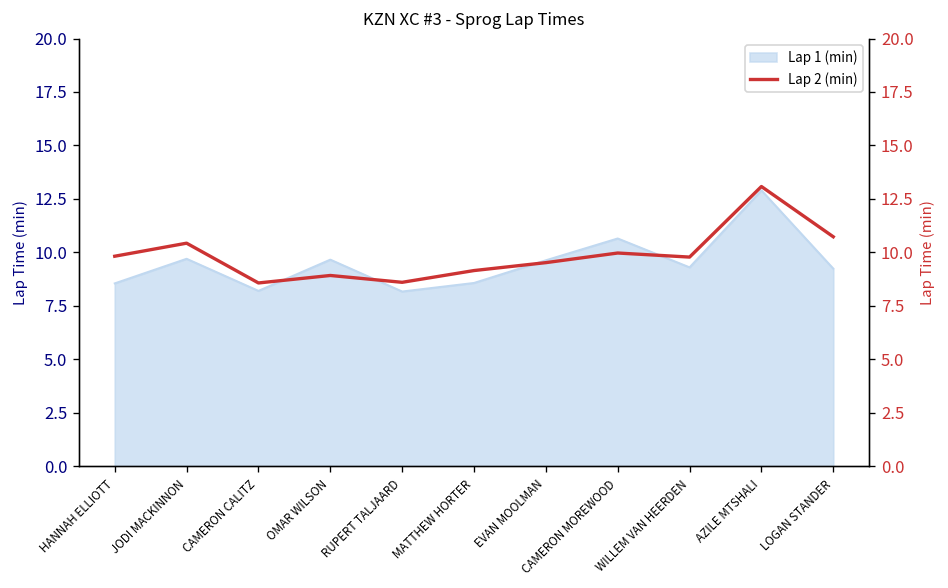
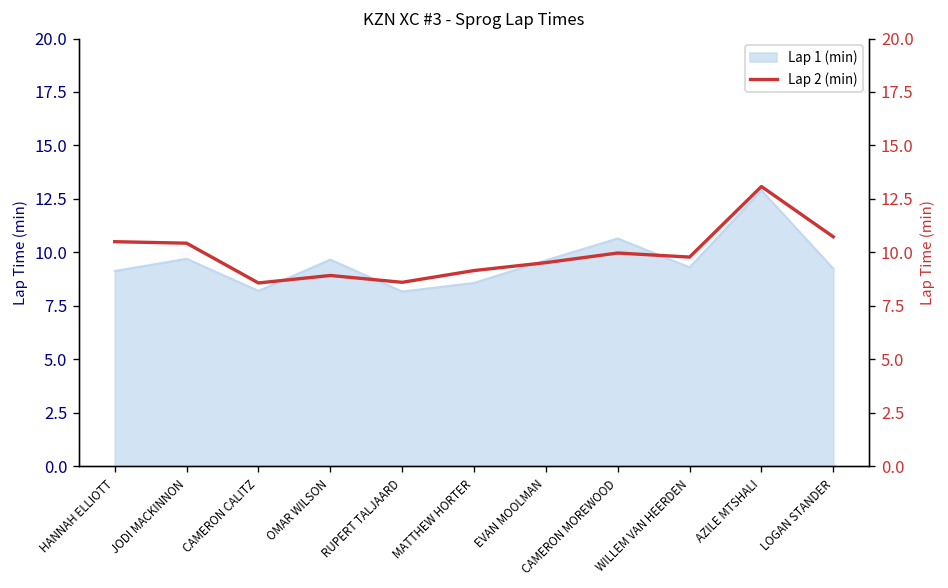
Lap 1 (min), HANNAH ELLIOTT: 8.6 -> 9.1
Lap 2 (min), HANNAH ELLIOTT: 9.8 -> 10.5
